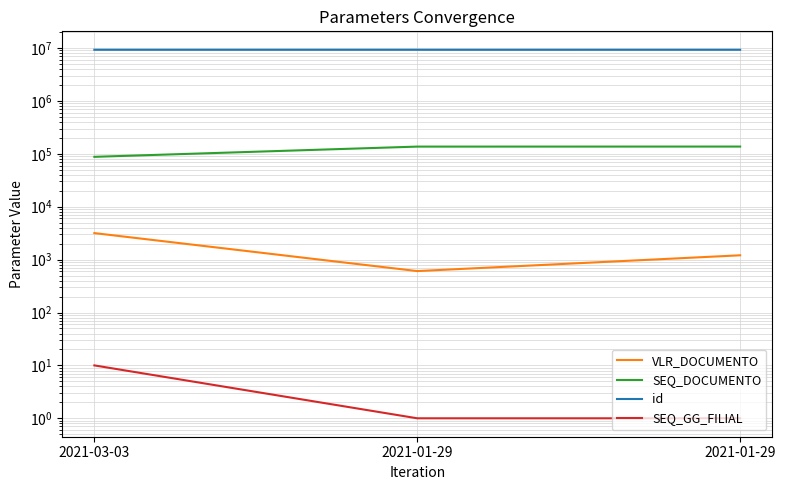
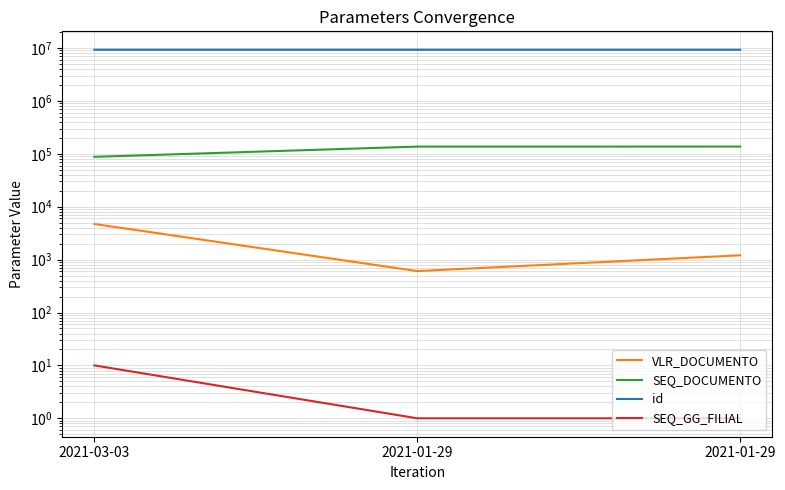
VLR_DOCUMENTO, 2021-03-03: 3000 -> 5000
